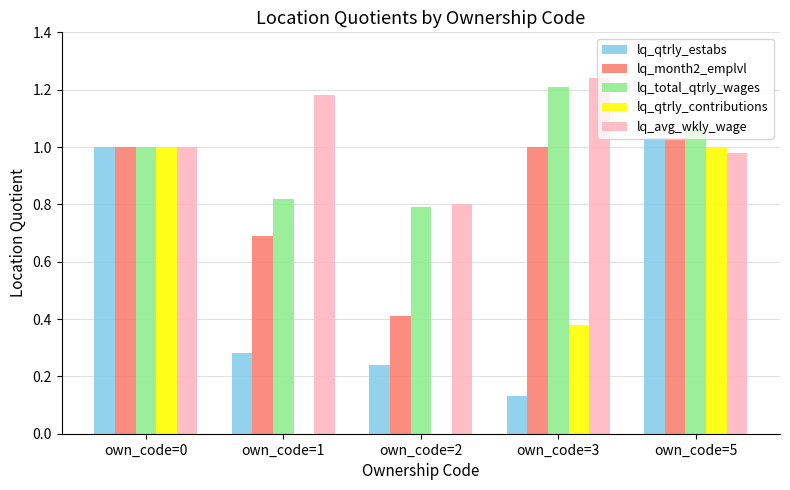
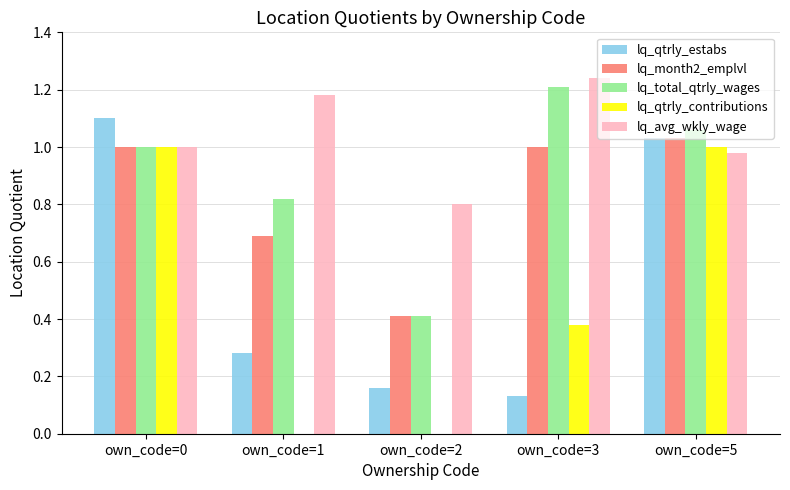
lq_qtrly_estabs, own_code=0: 1.0 -> 1.1
lq_qtrly_estabs, own_code=2: 0.24 -> 0.16
lq_total_qtrly_wages, own_code=2: 0.79 -> 0.41
